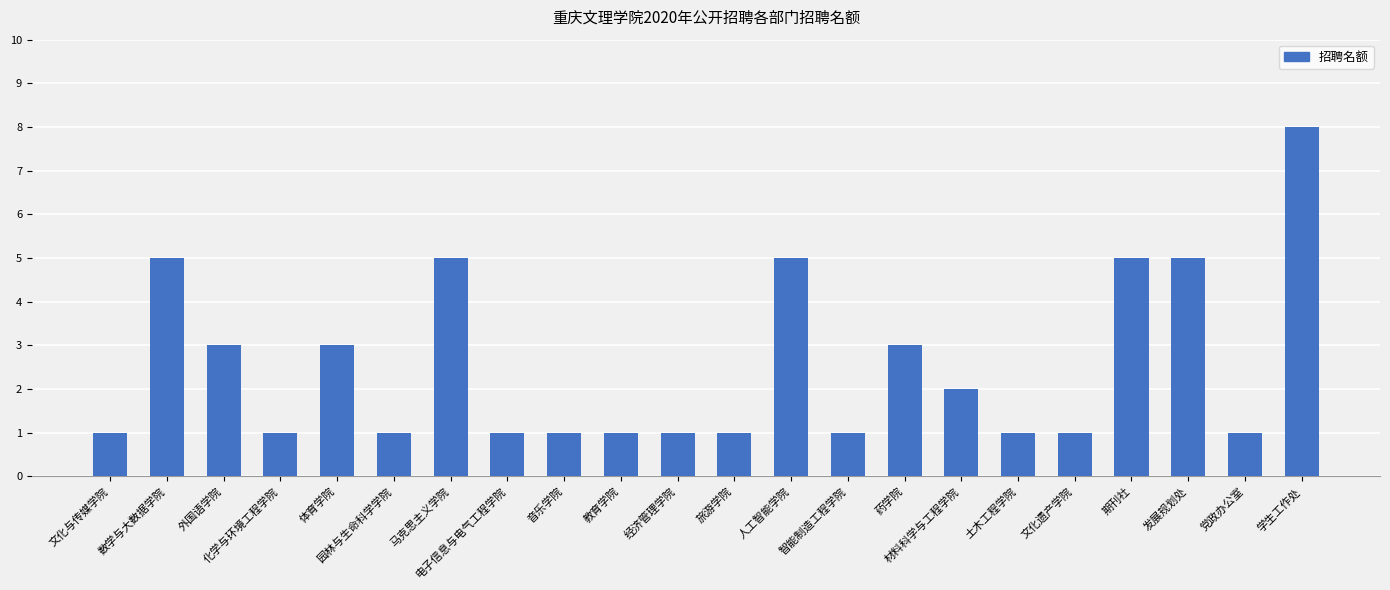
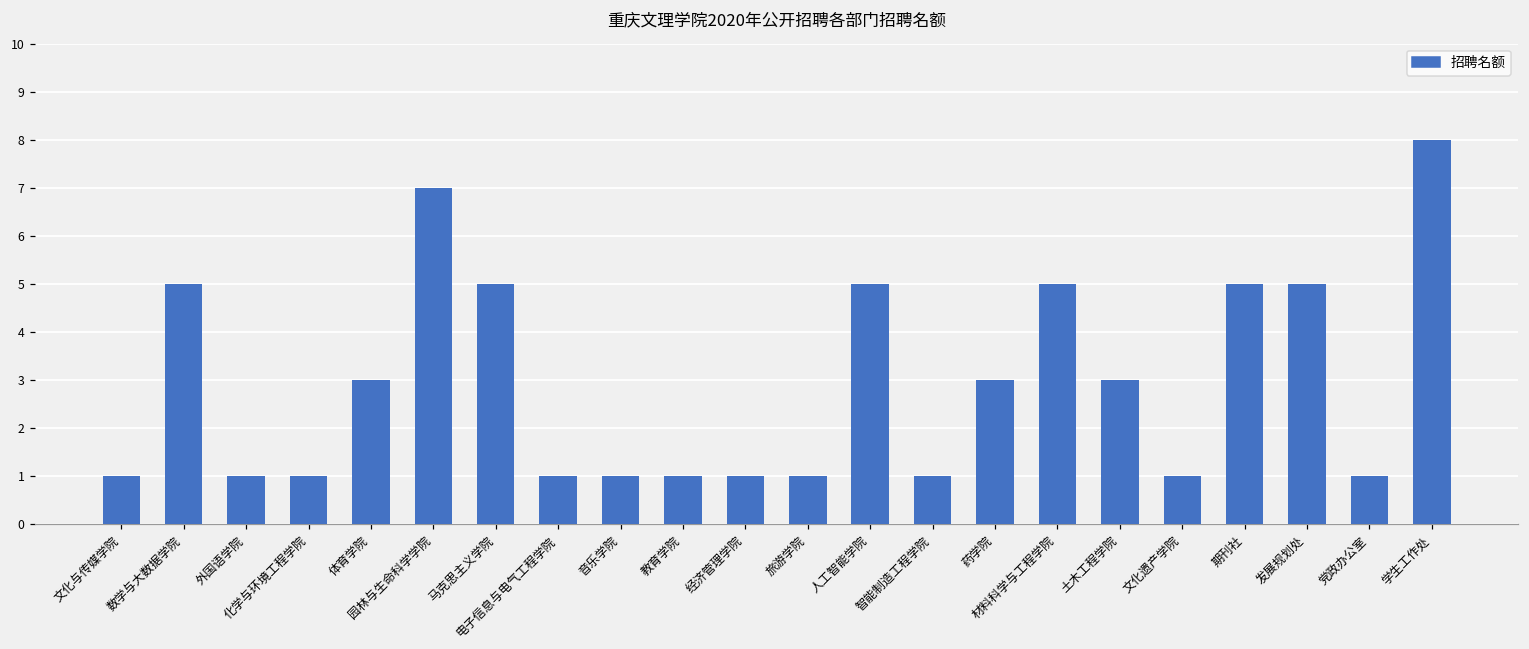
外国语学院: 3 -> 1
园林与生命科学学院: 1 -> 7
材料科学与工程学院: 2 -> 5
土木工程学院: 1 -> 3
